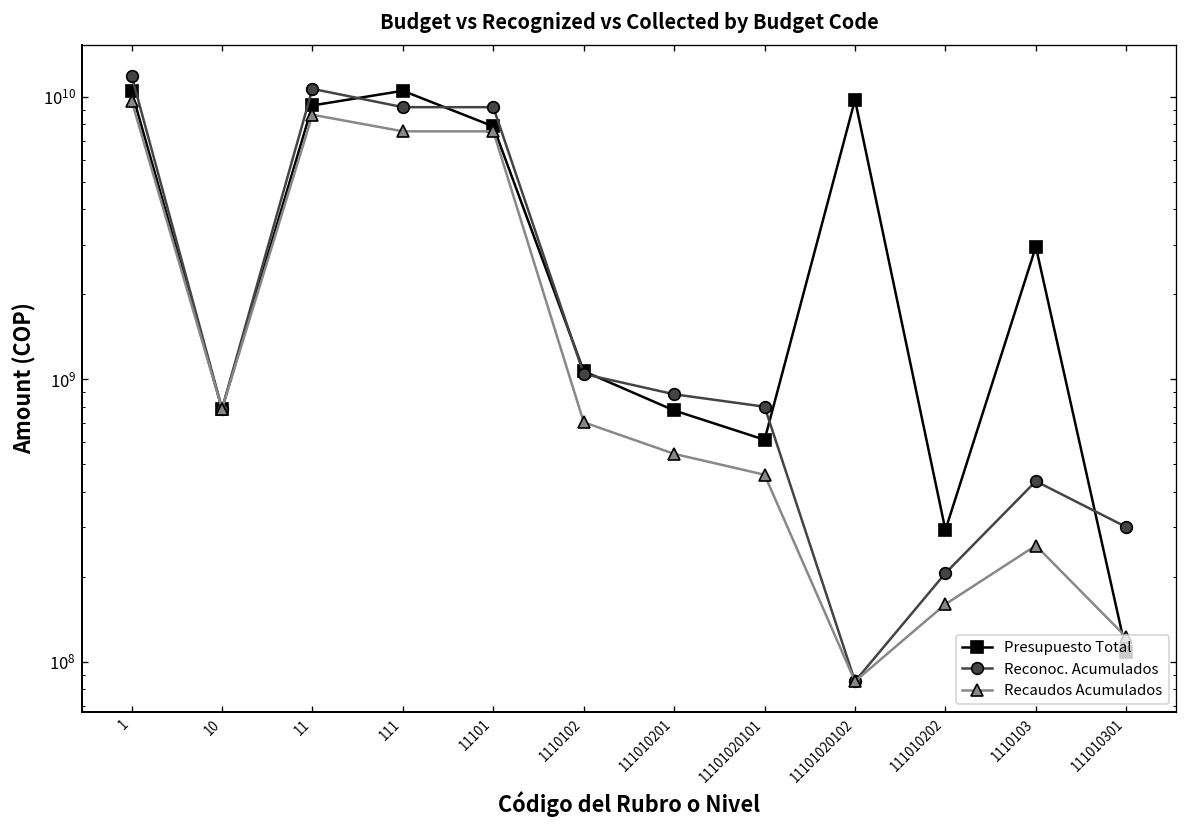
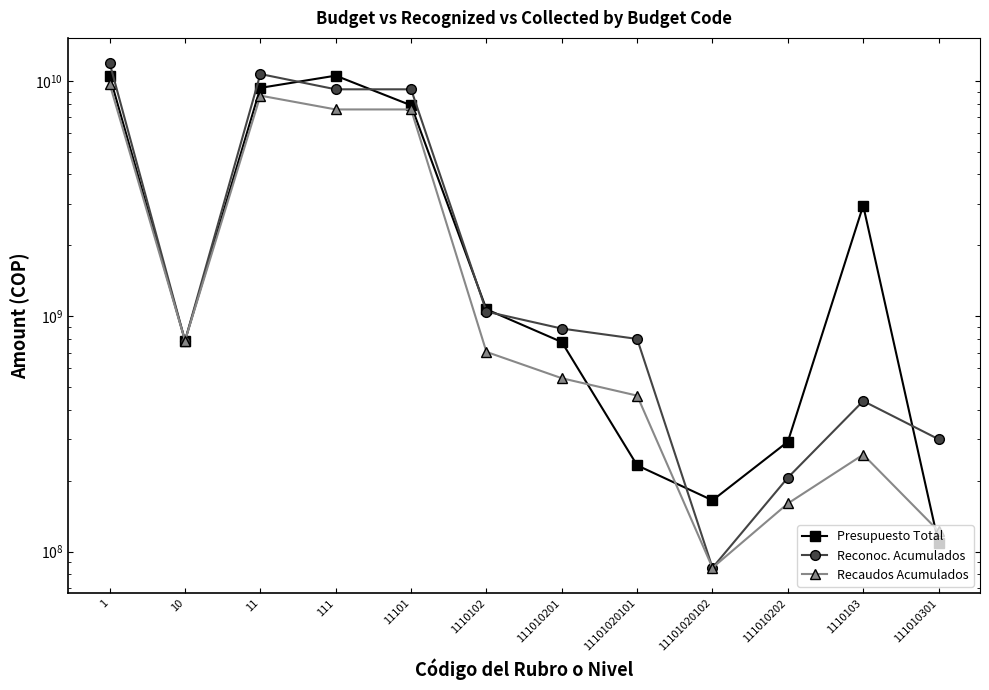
Presupuesto Total, 11101020101: 610000000 -> 230000000
Presupuesto Total, 11101020102: 9800000000 -> 160000000
